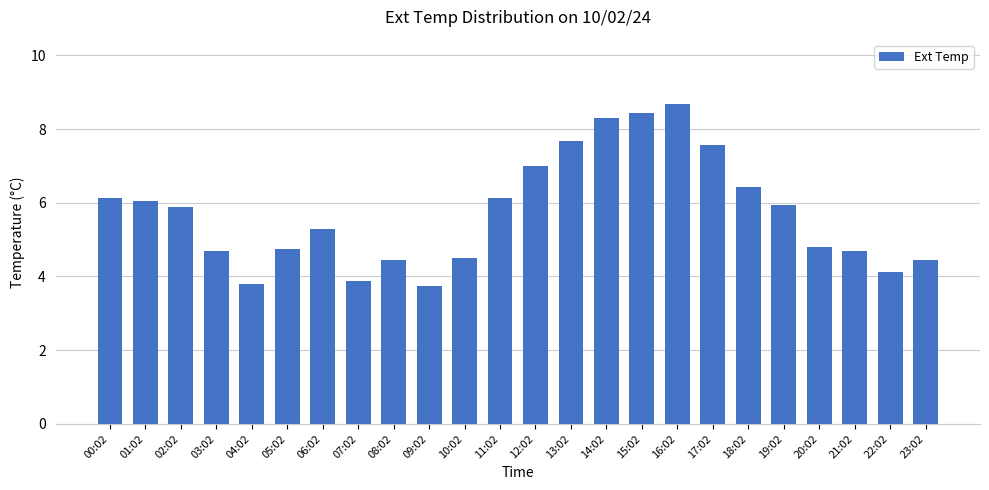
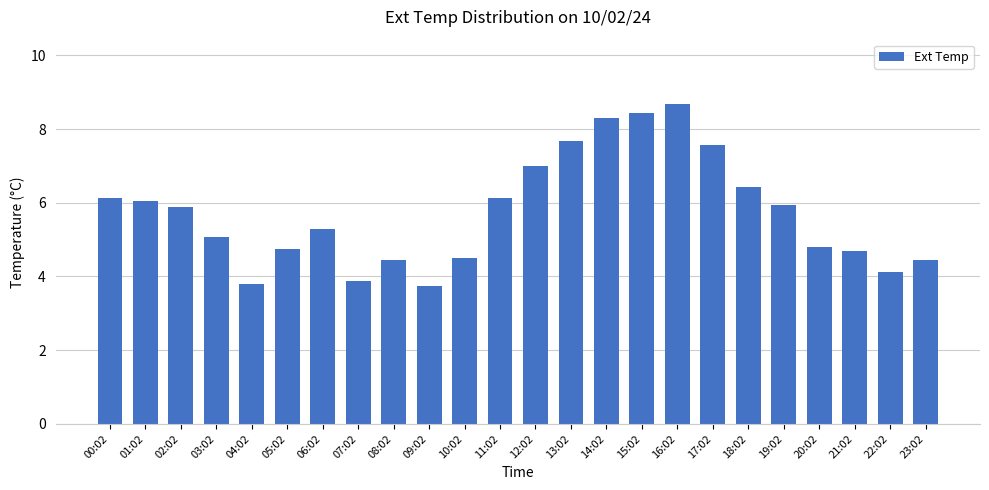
03:02: 4.7 -> 5.1
